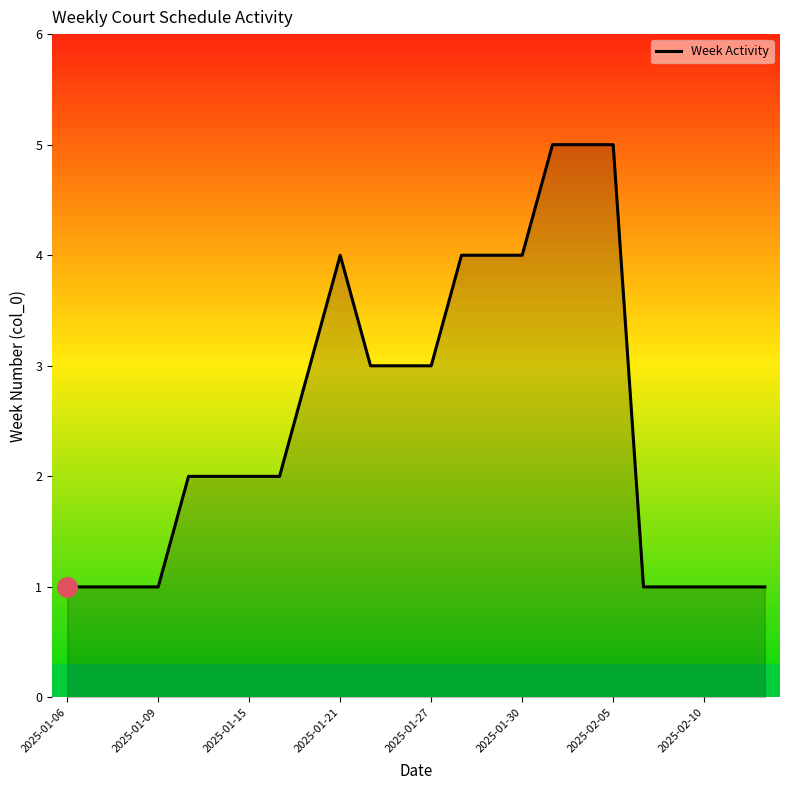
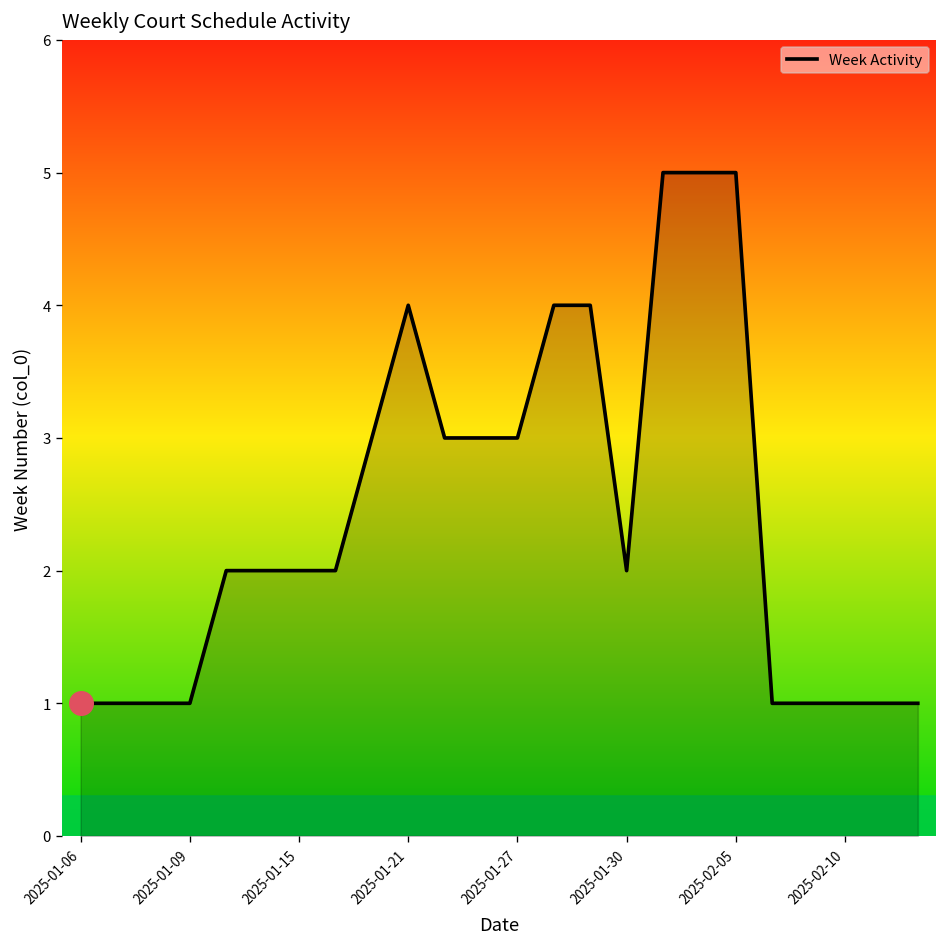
Week Activity, 2025-01-30: 4 -> 2
